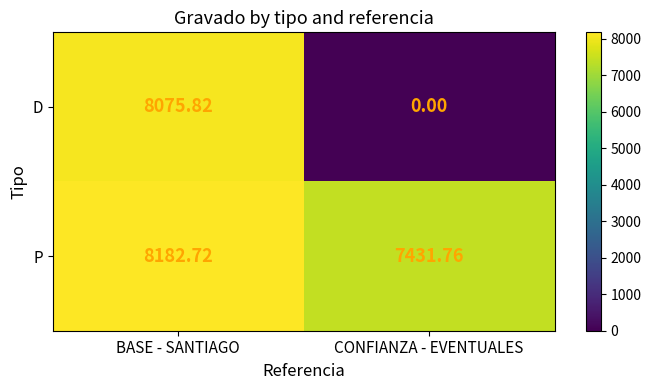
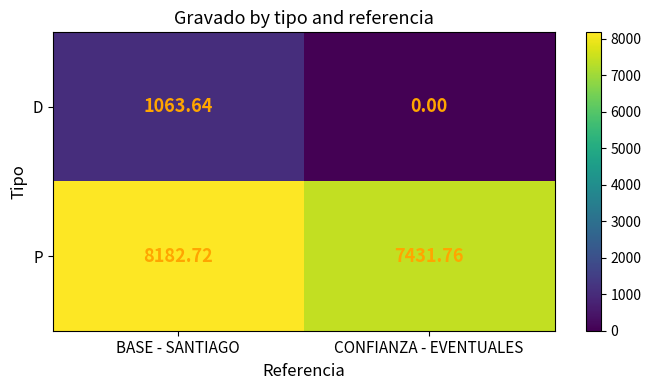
D, BASE - SANTIAGO: 8075.82 -> 1063.64
